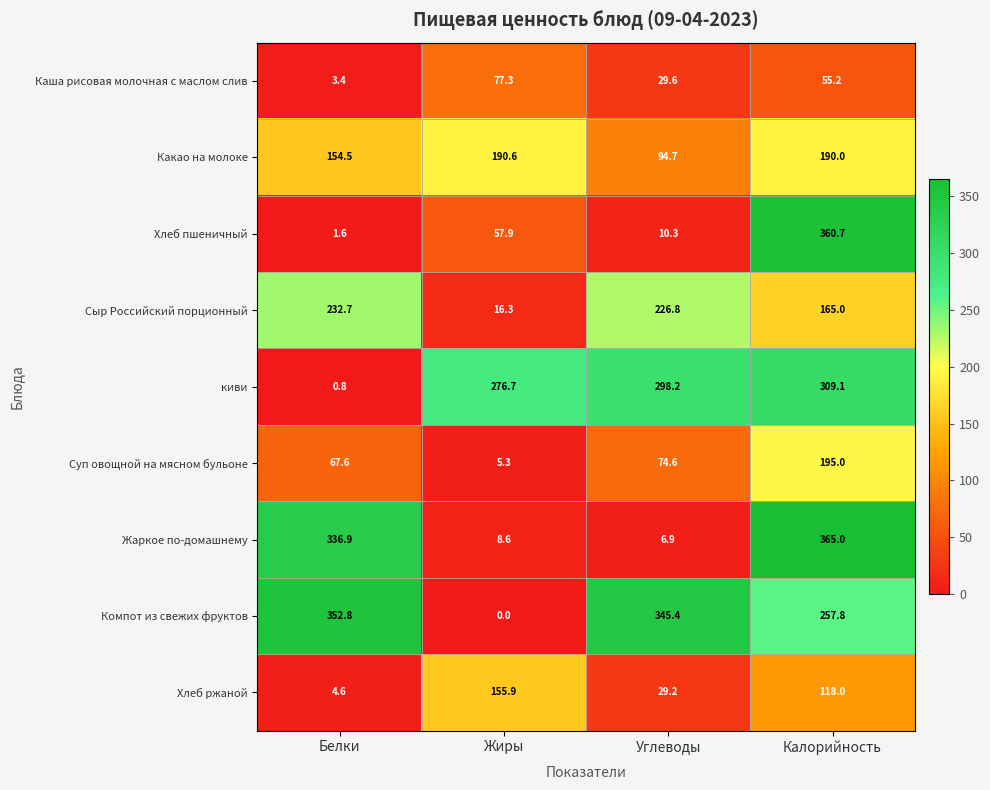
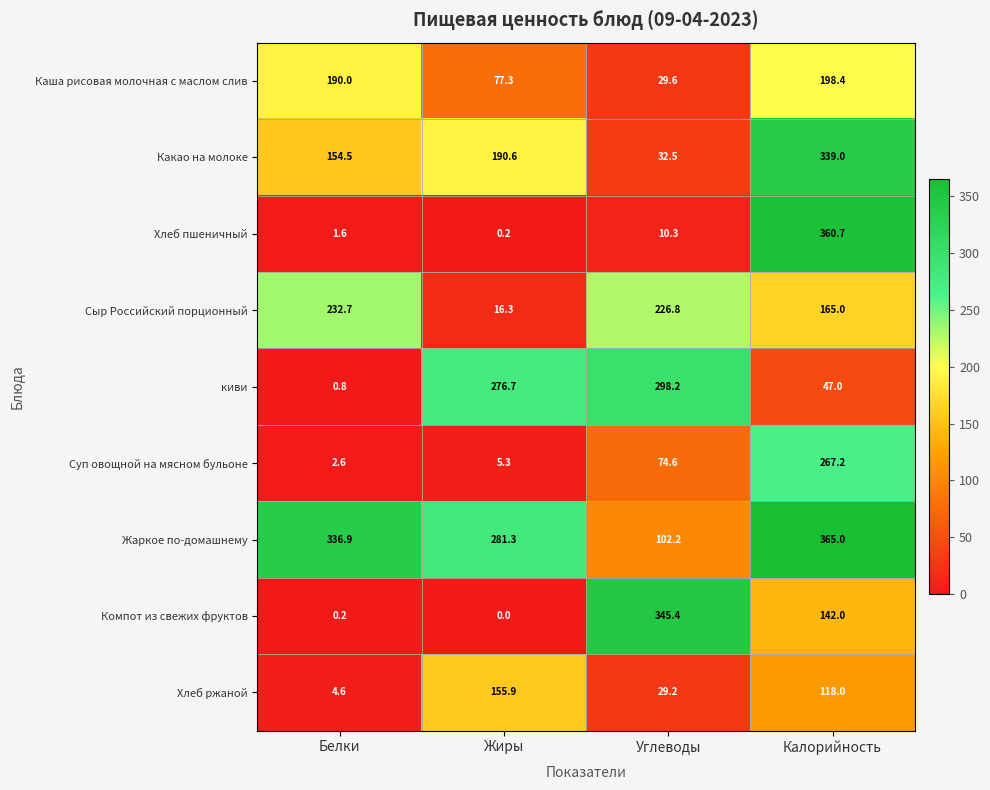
Каша рисовая молочная с маслом слив, Белки: 3.4 -> 190.0
Каша рисовая молочная с маслом слив, Калорийность: 55.2 -> 198.4
Какао на молоке, Углеводы: 94.7 -> 32.5
Какао на молоке, Калорийность: 190.0 -> 339.0
Хлеб пшеничный, Жиры: 57.9 -> 0.2
киви, Калорийность: 309.1 -> 47.0
Суп овощной на мясном бульоне, Белки: 67.6 -> 2.6
Суп овощной на мясном бульоне, Калорийность: 195.0 -> 267.2
Жаркое по-домашнему, Жиры: 8.6 -> 281.3
Жаркое по-домашнему, Углеводы: 6.9 -> 102.2
Компот из свежих фруктов, Белки: 352.8 -> 0.2
Компот из свежих фруктов, Калорийность: 257.8 -> 142.0
